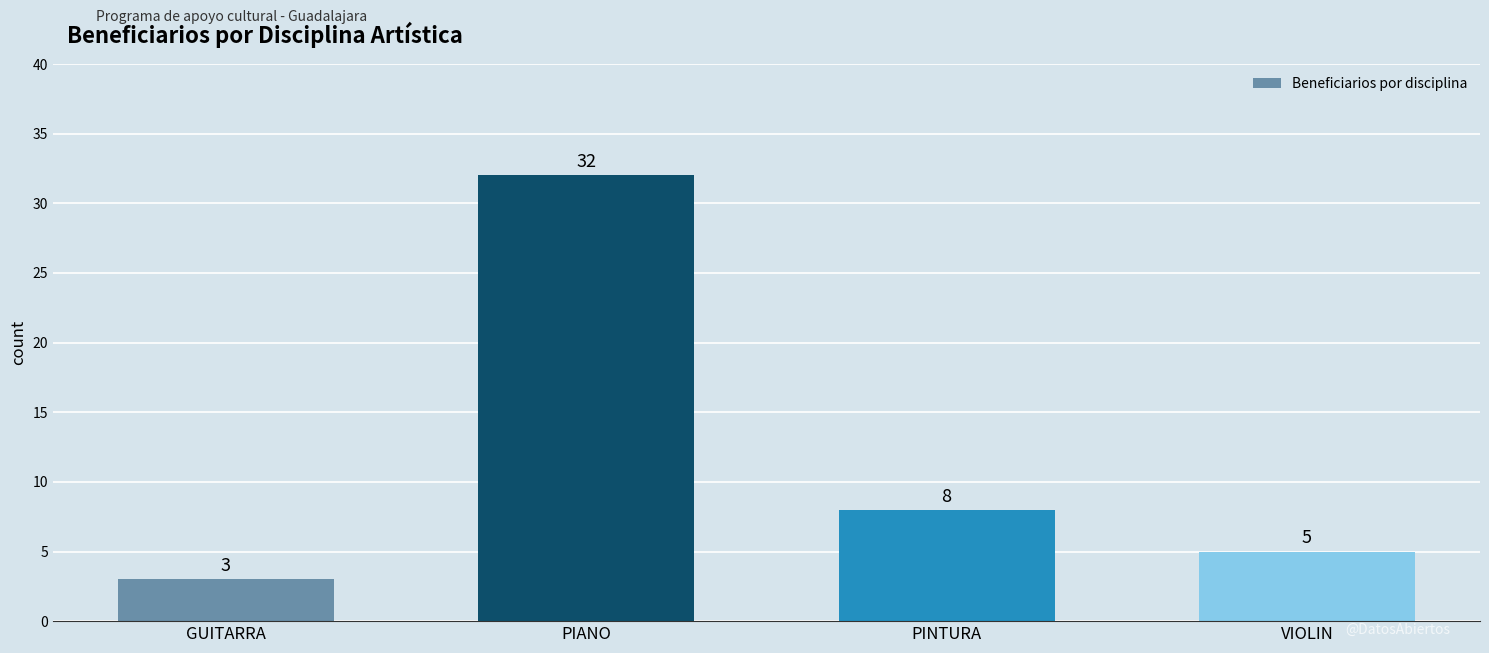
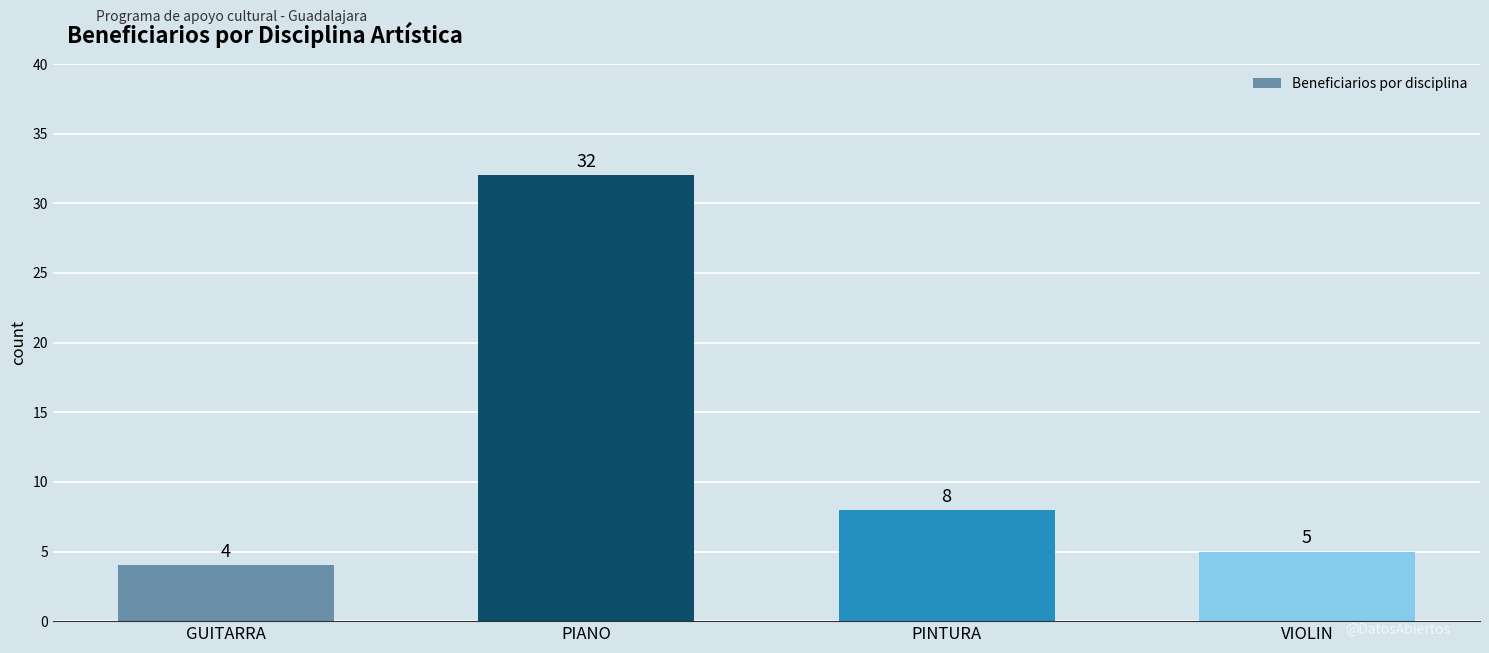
GUITARRA: 3 -> 4
